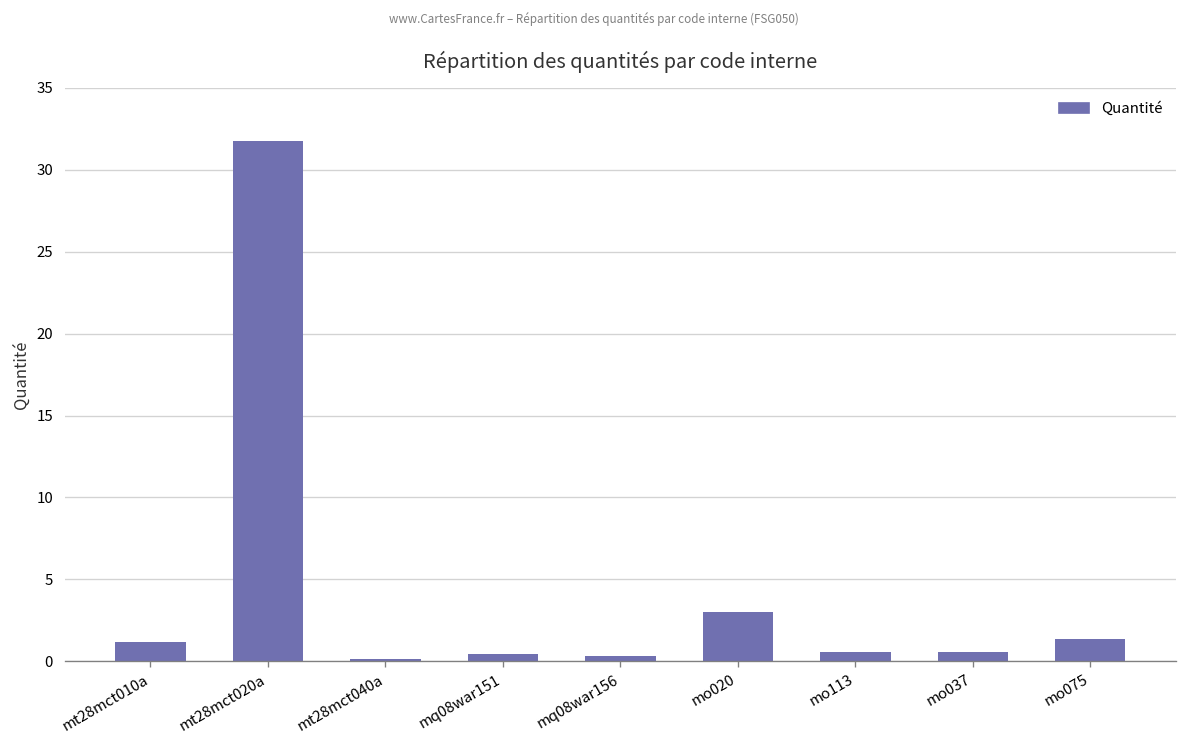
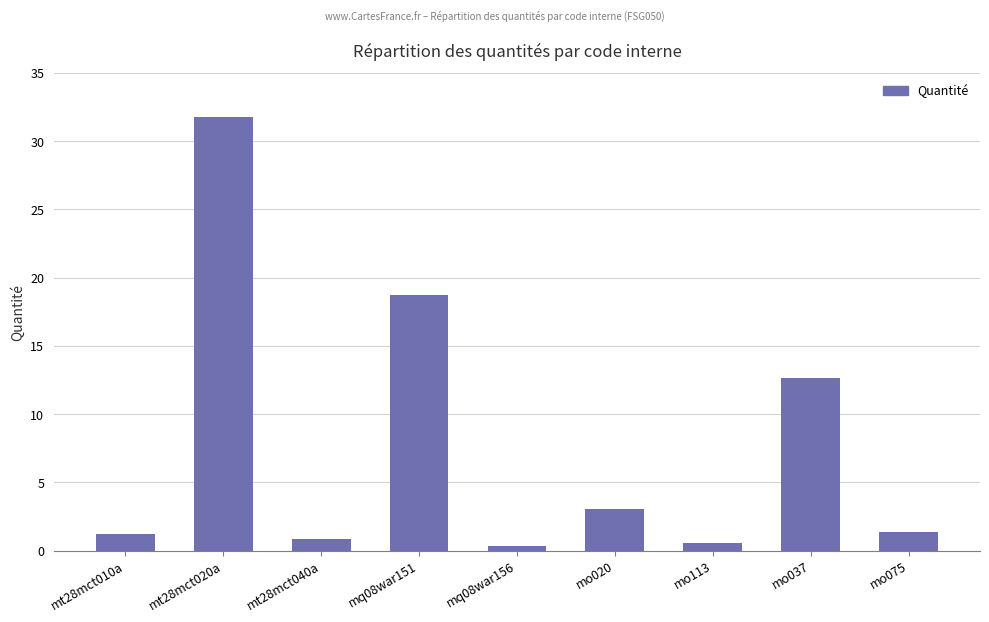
mt28mct040a: 0.2 -> 0.9
mq08war151: 0.5 -> 18.7
mo037: 0.6 -> 12.6
